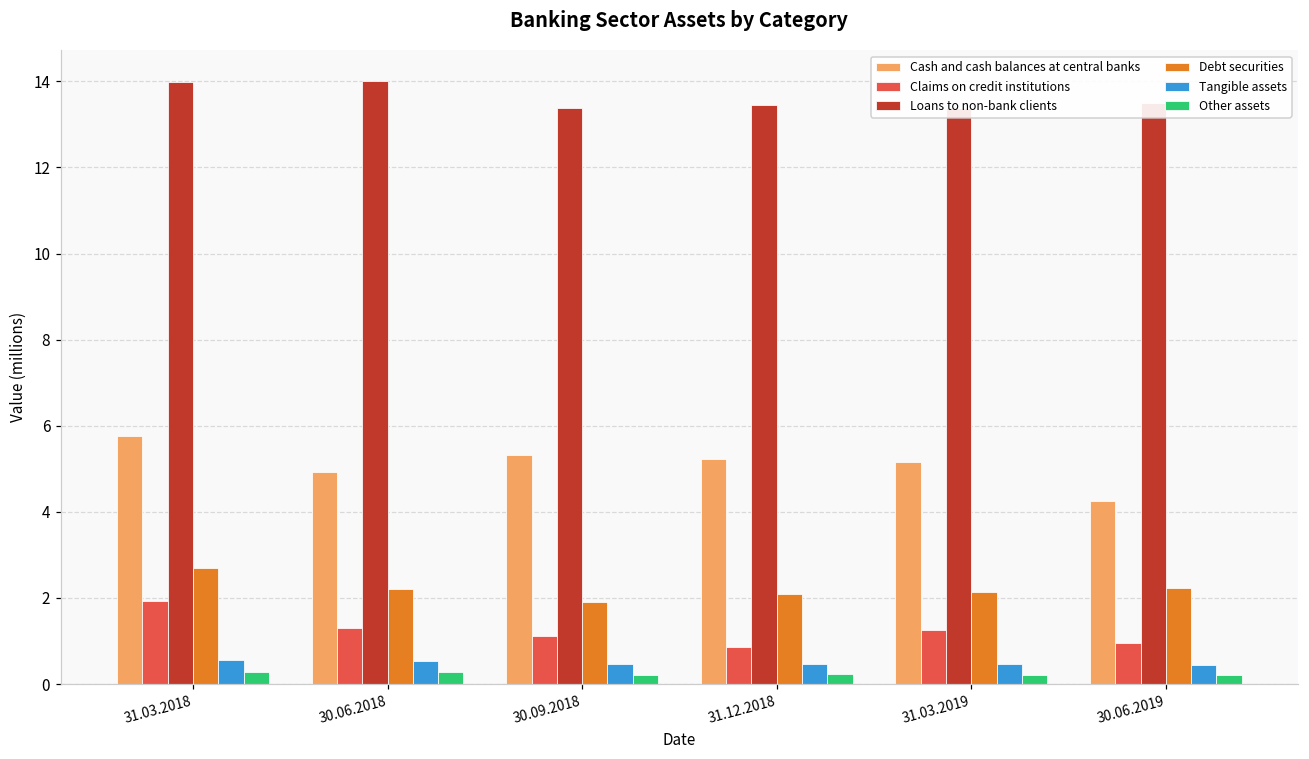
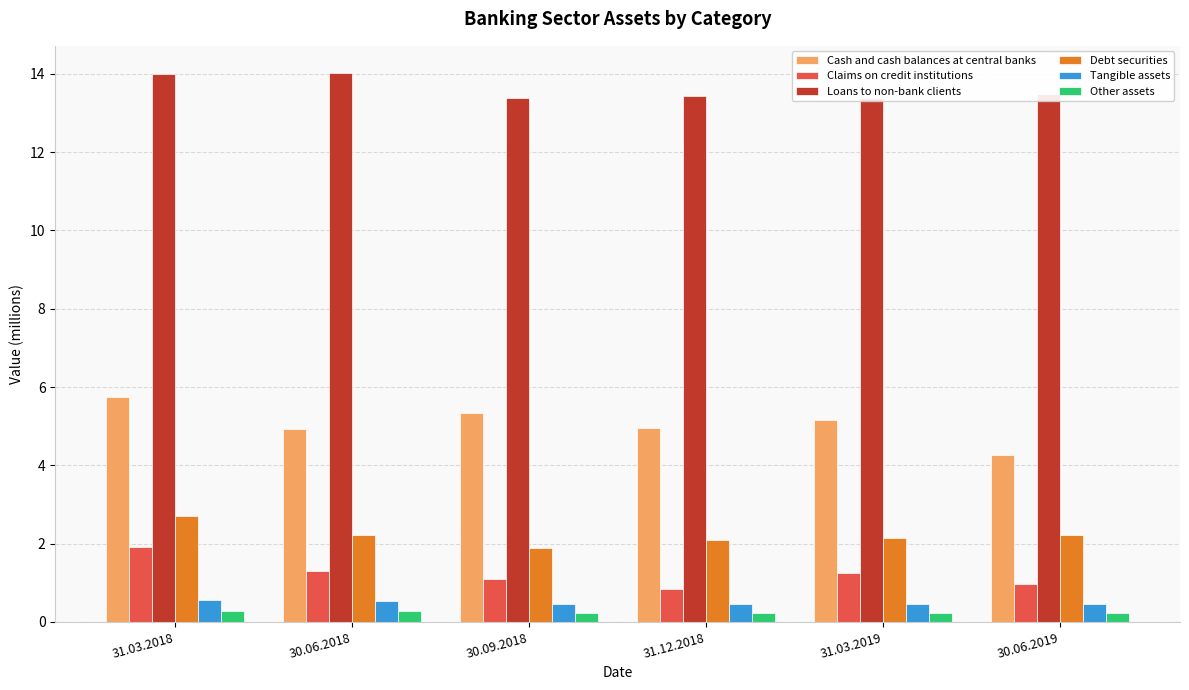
Cash and cash balances at central banks, 31.12.2018: 5.2 -> 4.9
